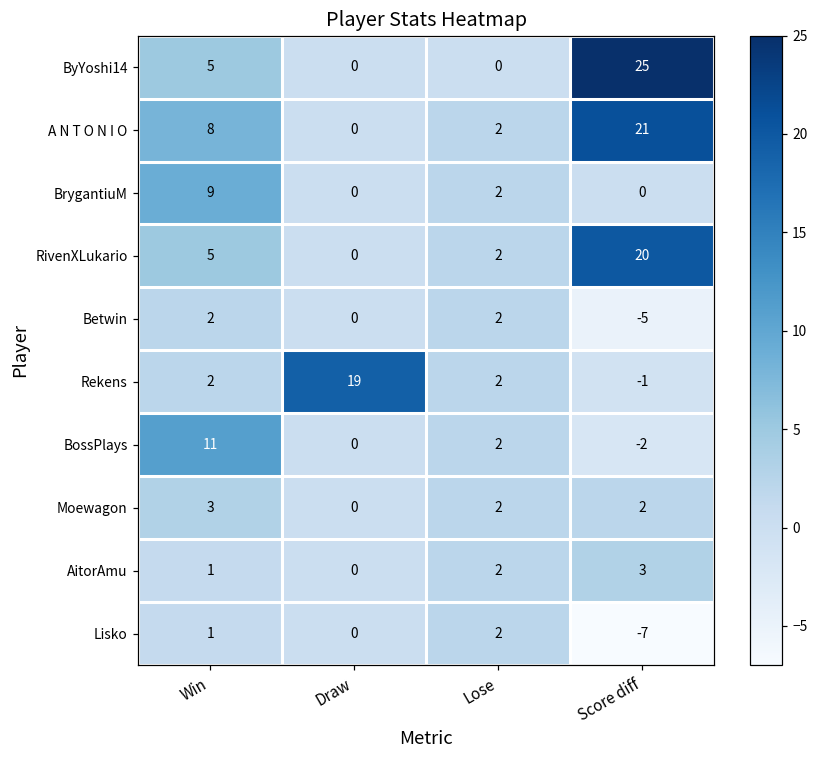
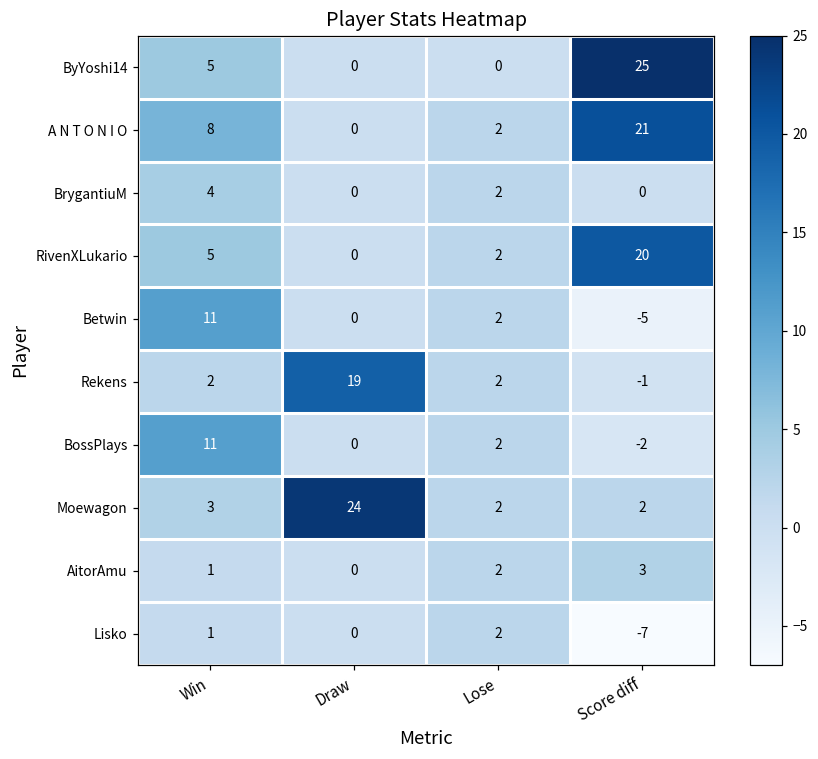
BrygantiuM, Win: 9 -> 4
Betwin, Win: 2 -> 11
Moewagon, Draw: 0 -> 24
